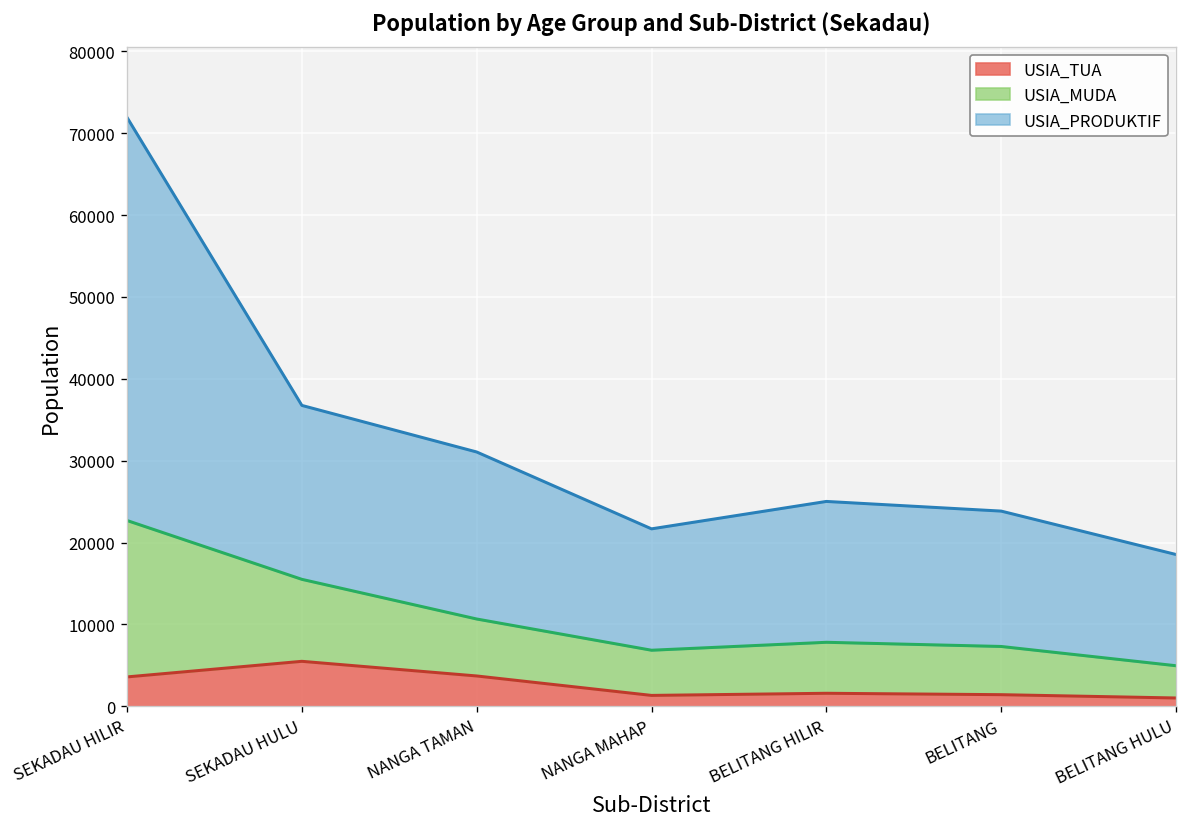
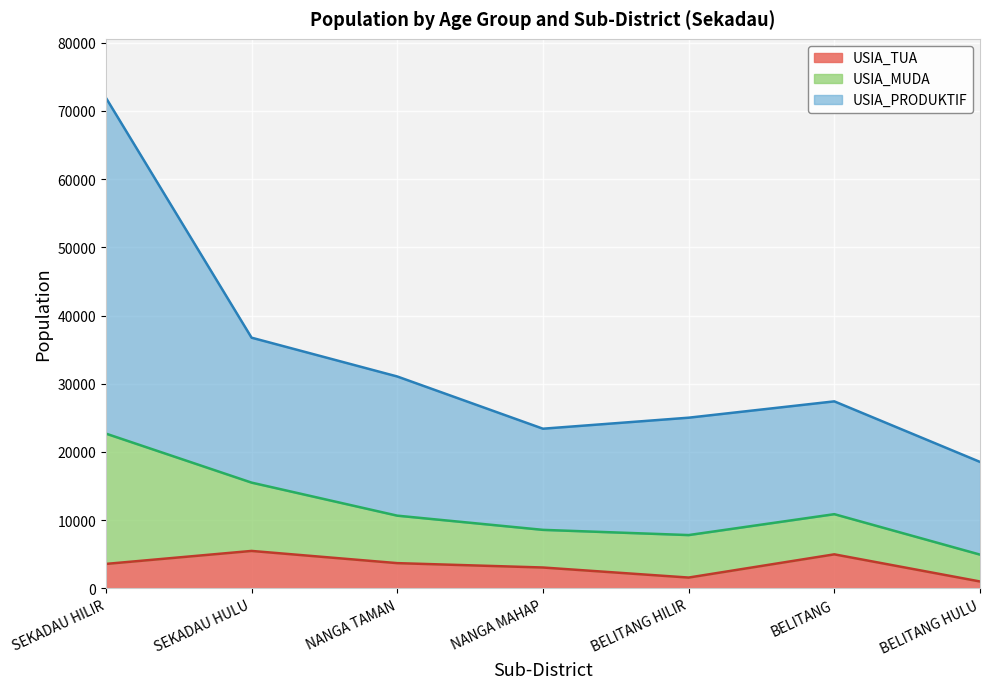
USIA_TUA, NANGA MAHAP: 1000 -> 3000
USIA_TUA, BELITANG: 1000 -> 5000
